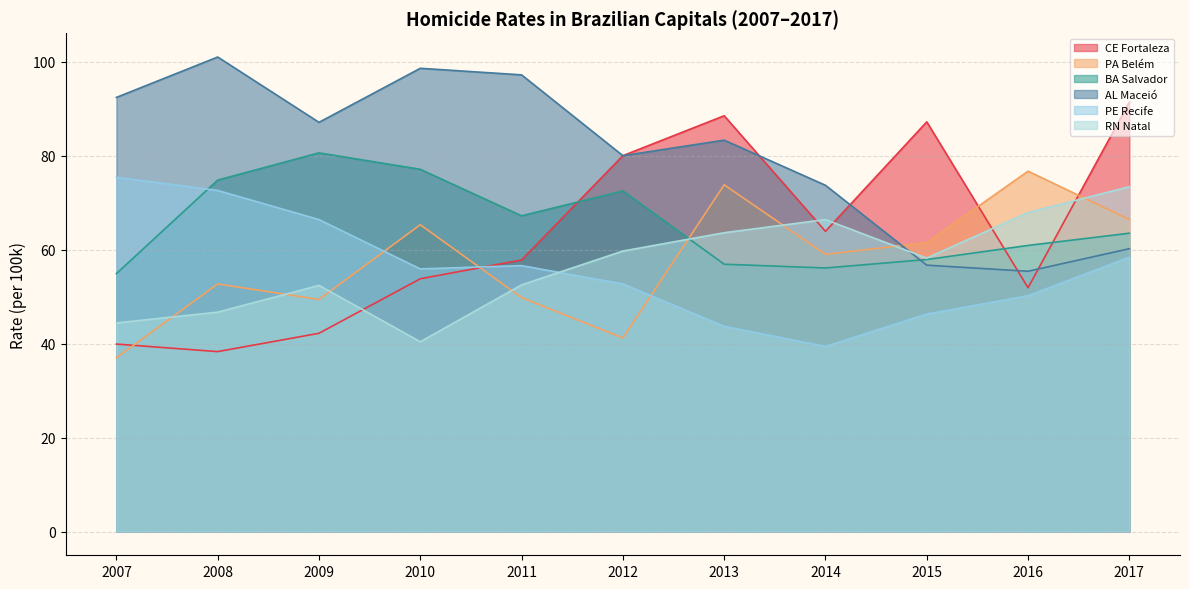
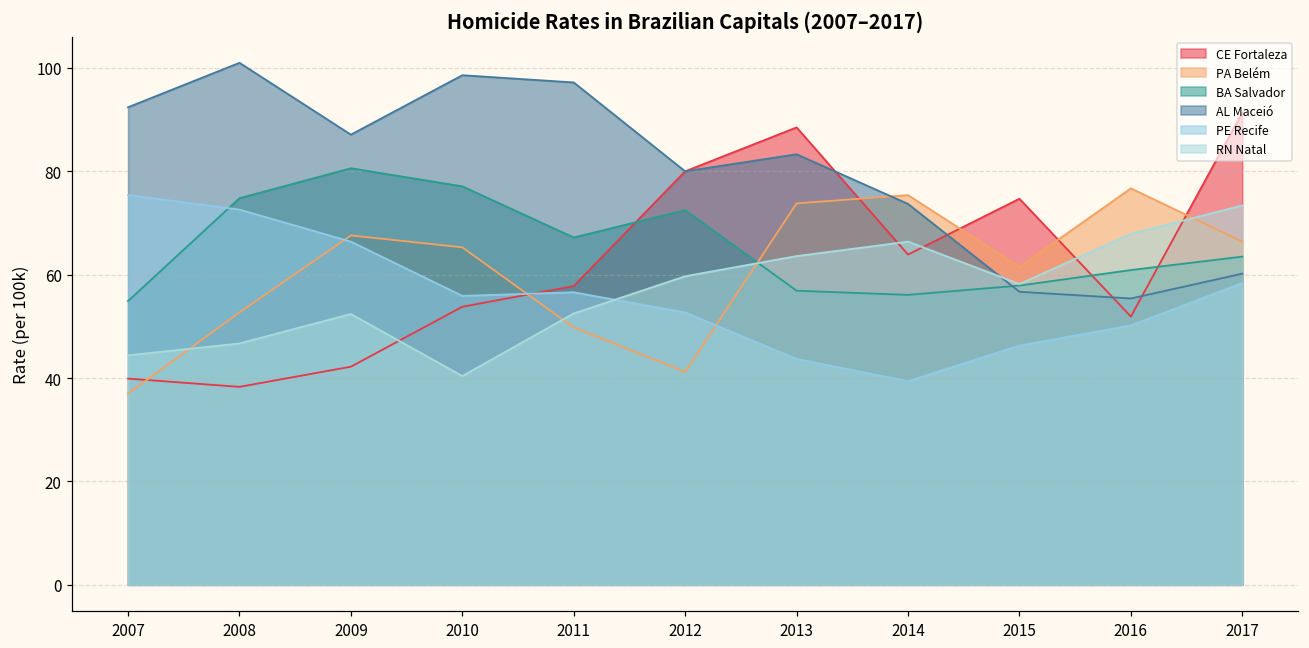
PA Belém, 2009: 49 -> 68
PA Belém, 2014: 59 -> 75
CE Fortaleza, 2015: 87 -> 75
